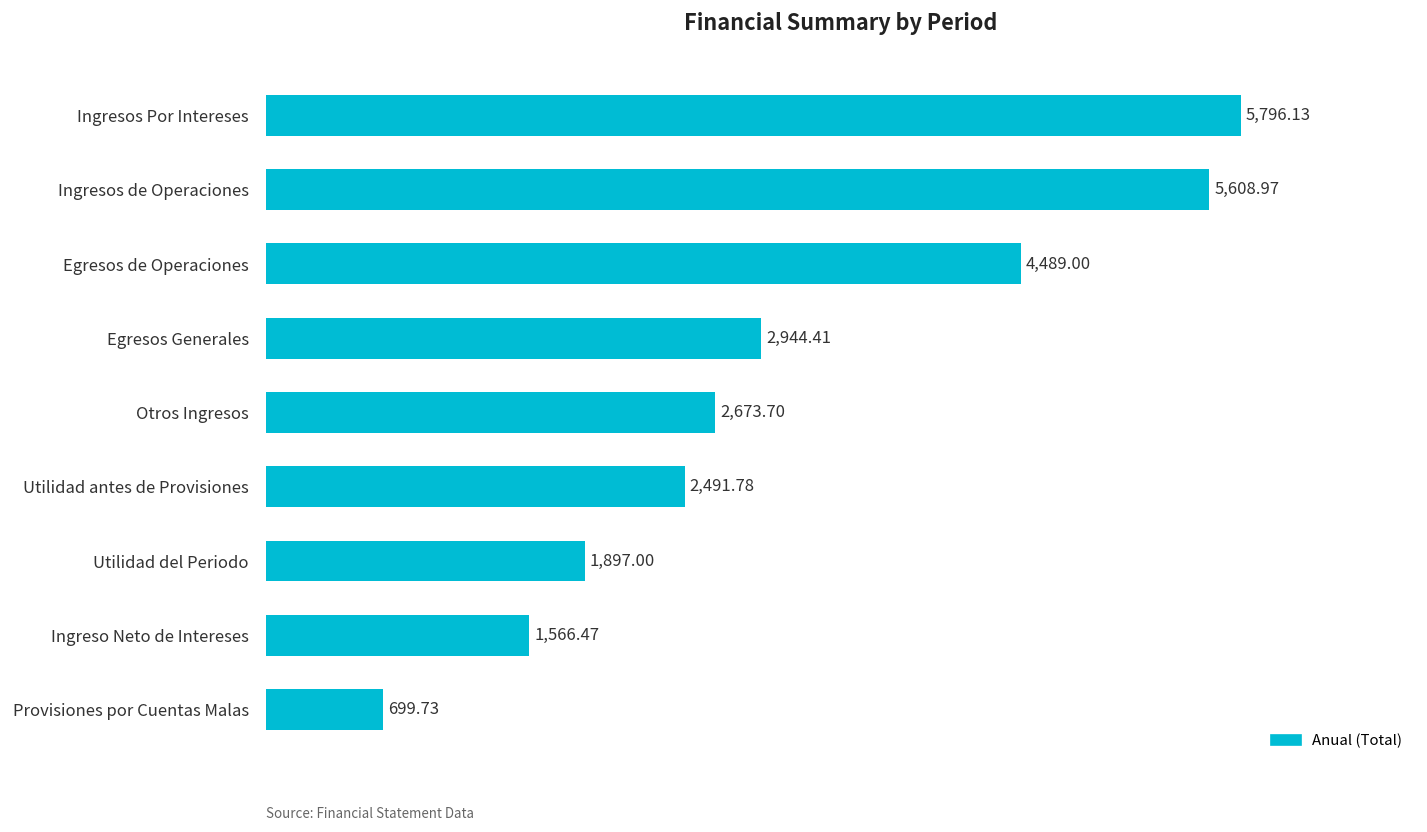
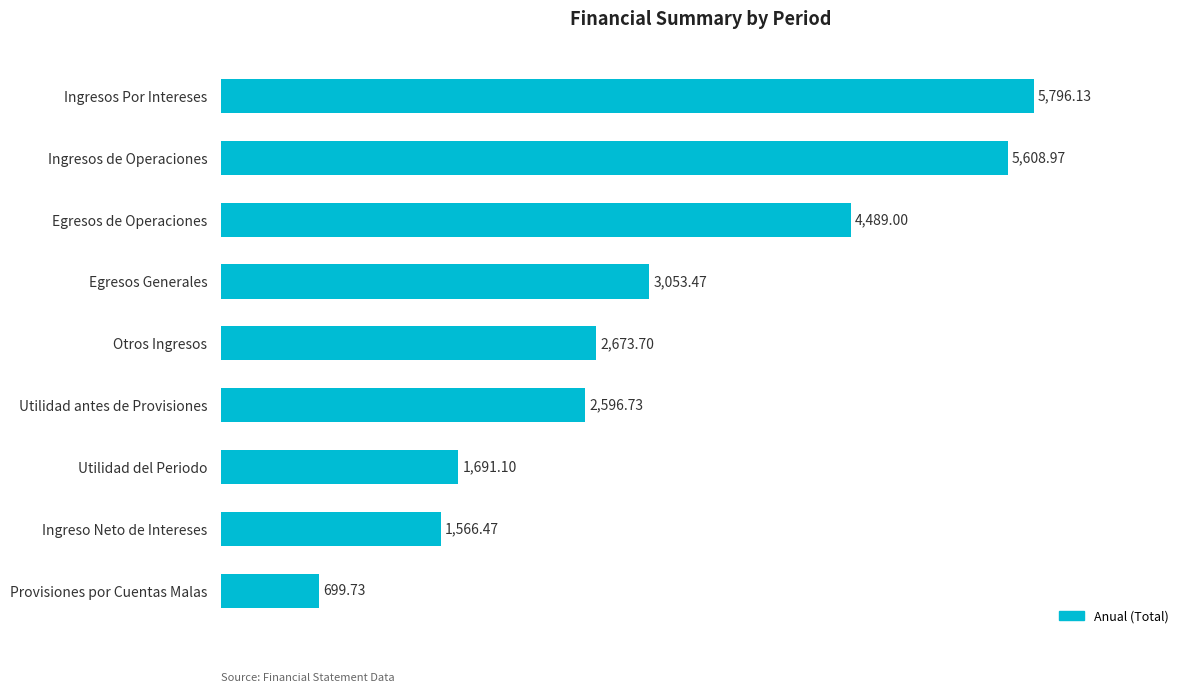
Egresos Generales: 2,944.41 -> 3,053.47
Utilidad antes de Provisiones: 2,491.78 -> 2,596.73
Utilidad del Periodo: 1,897.00 -> 1,691.10
